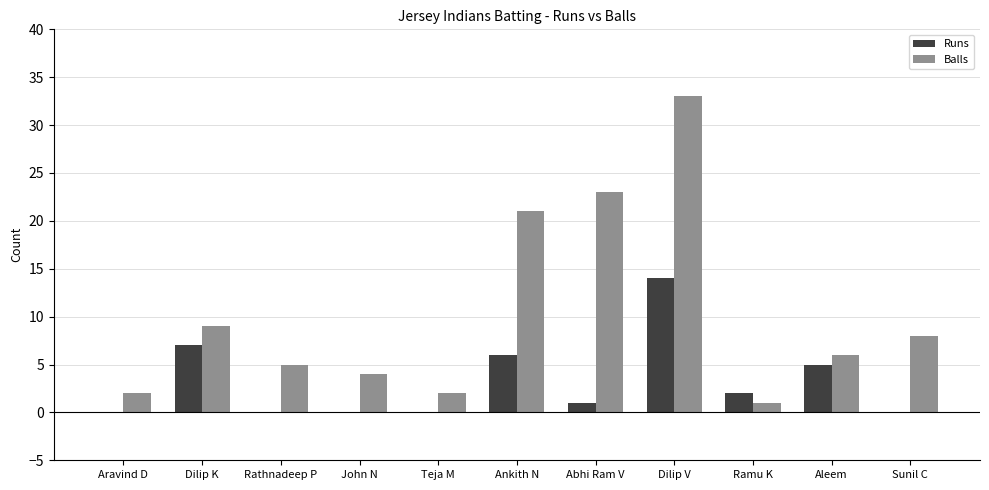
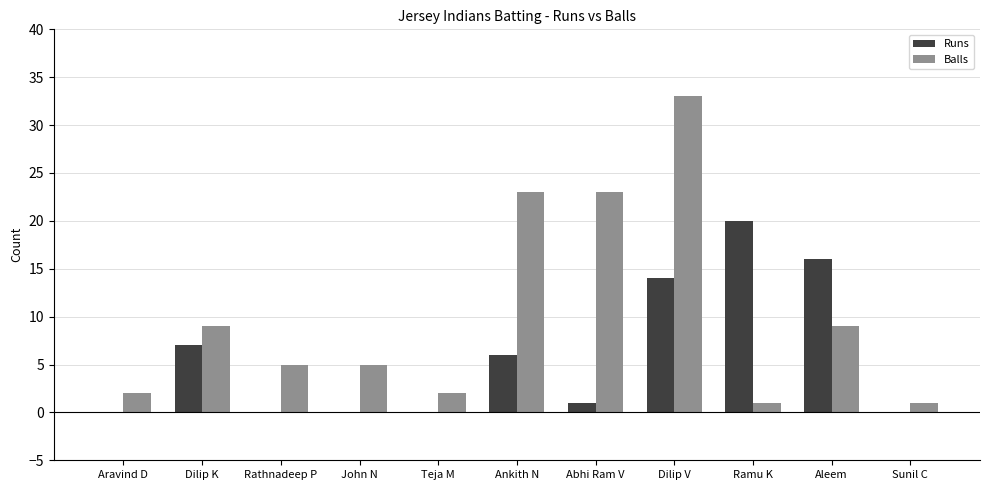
Balls, John N: 4 -> 5
Balls, Ankith N: 21 -> 23
Runs, Ramu K: 2 -> 20
Runs, Aleem: 5 -> 16
Balls, Aleem: 6 -> 9
Balls, Sunil C: 8 -> 1
